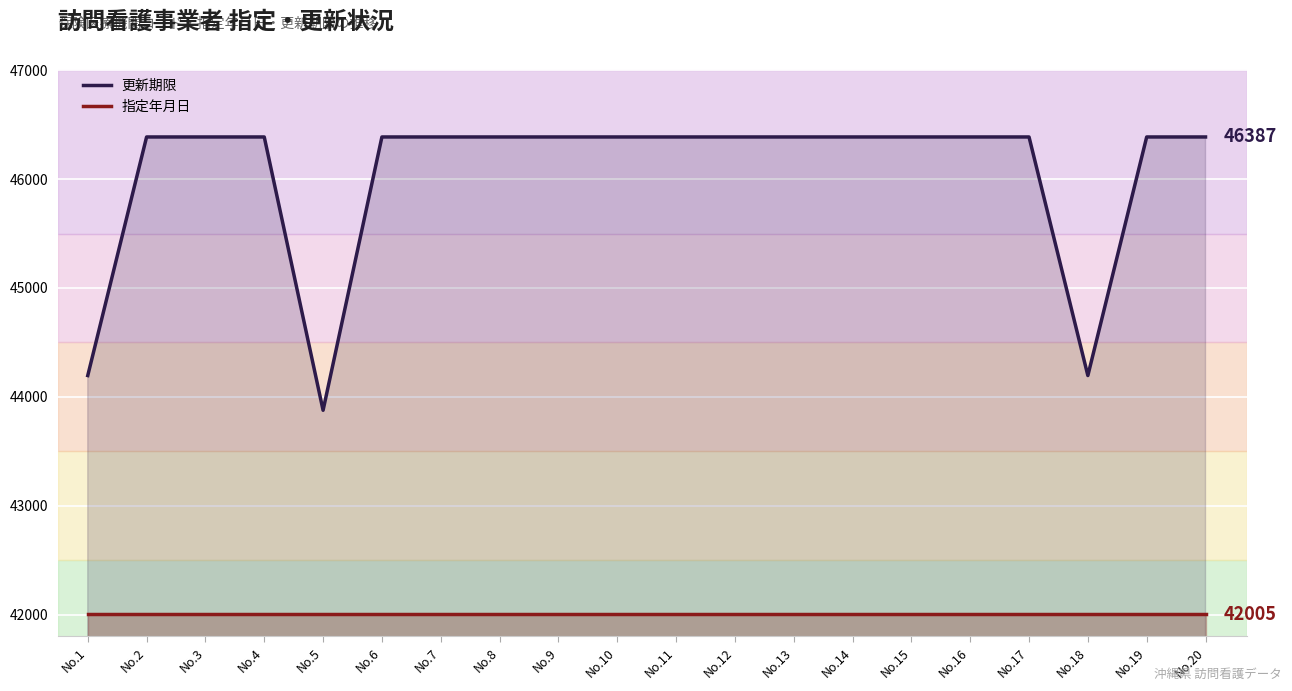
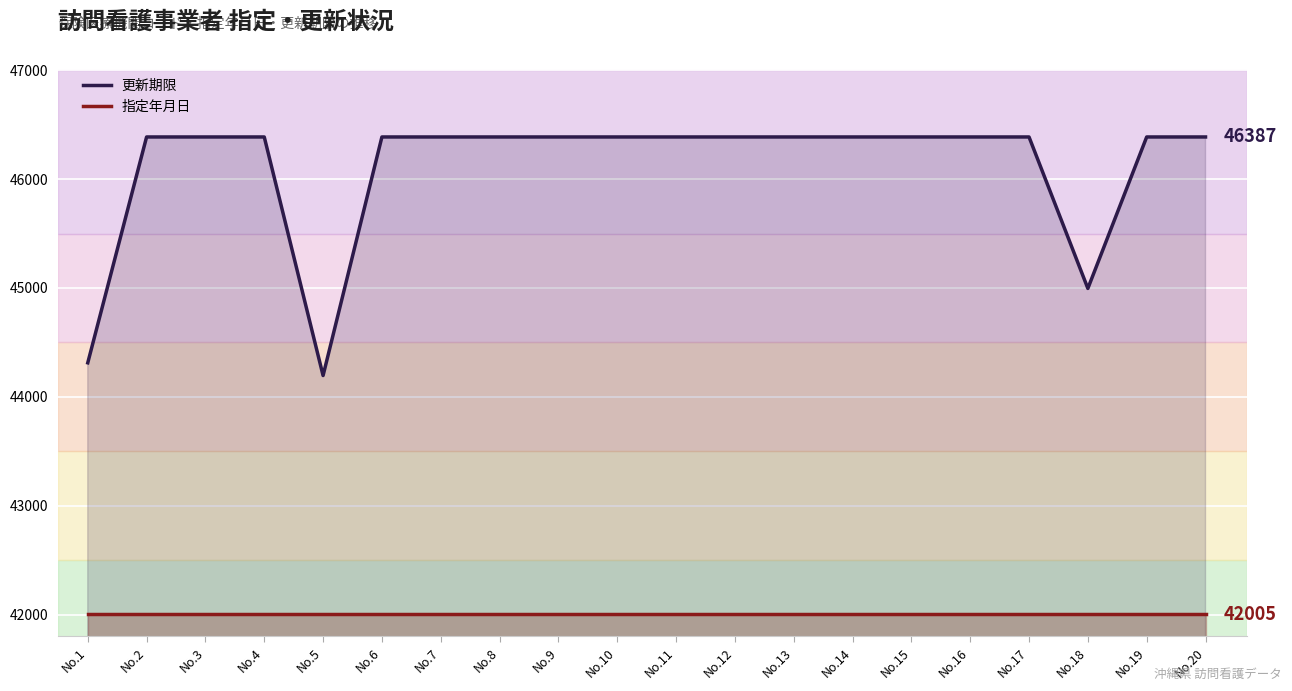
更新期限, No.1: 44200 -> 44310
更新期限, No.5: 43880 -> 44200
更新期限, No.18: 44200 -> 45000
